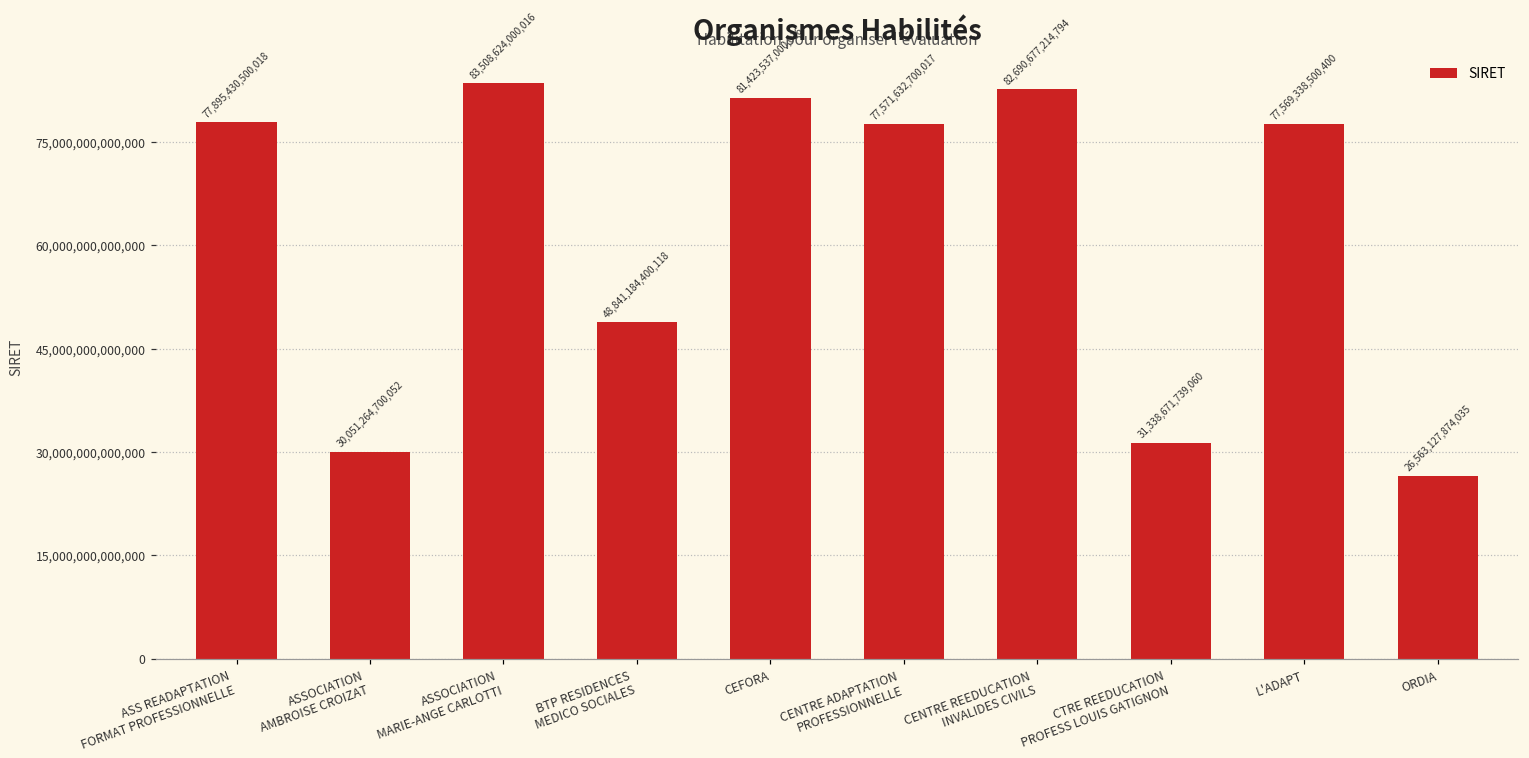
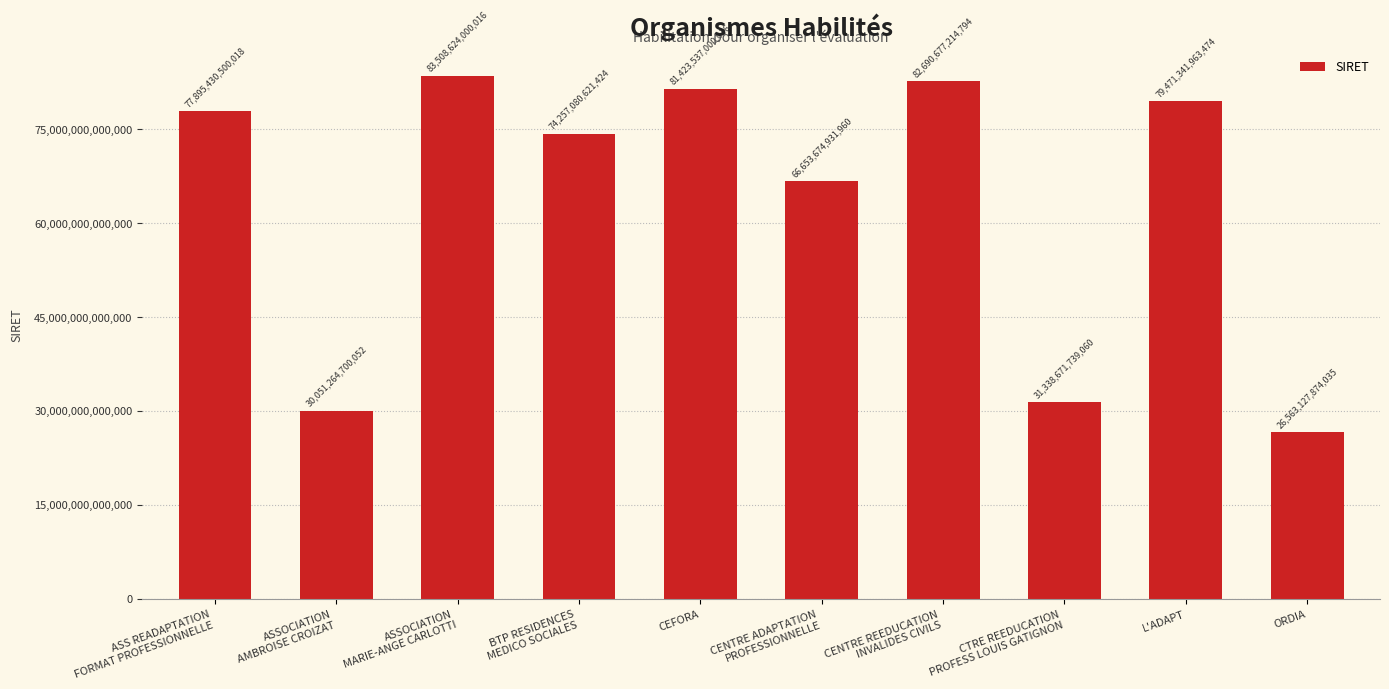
BTP RESIDENCES MEDICO SOCIALES: 48,841,184,400,118 -> 74,257,080,621,424
CENTRE ADAPTATION PROFESSIONNELLE: 77,571,632,700,017 -> 66,653,674,931,960
L'ADAPT: 77,569,338,500,400 -> 79,471,341,963,474
